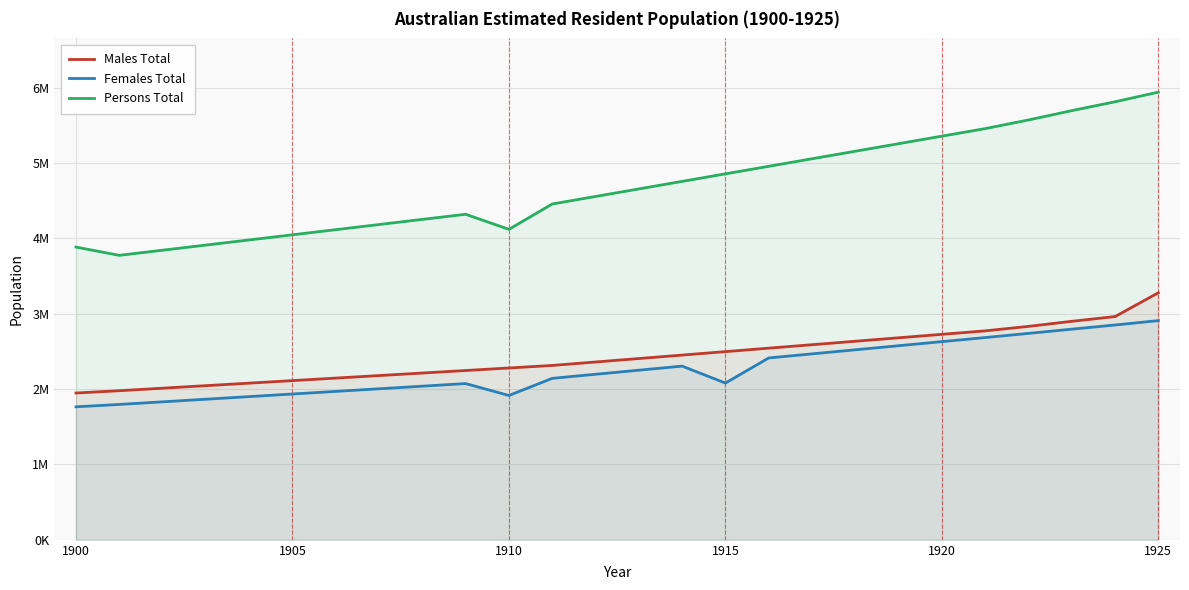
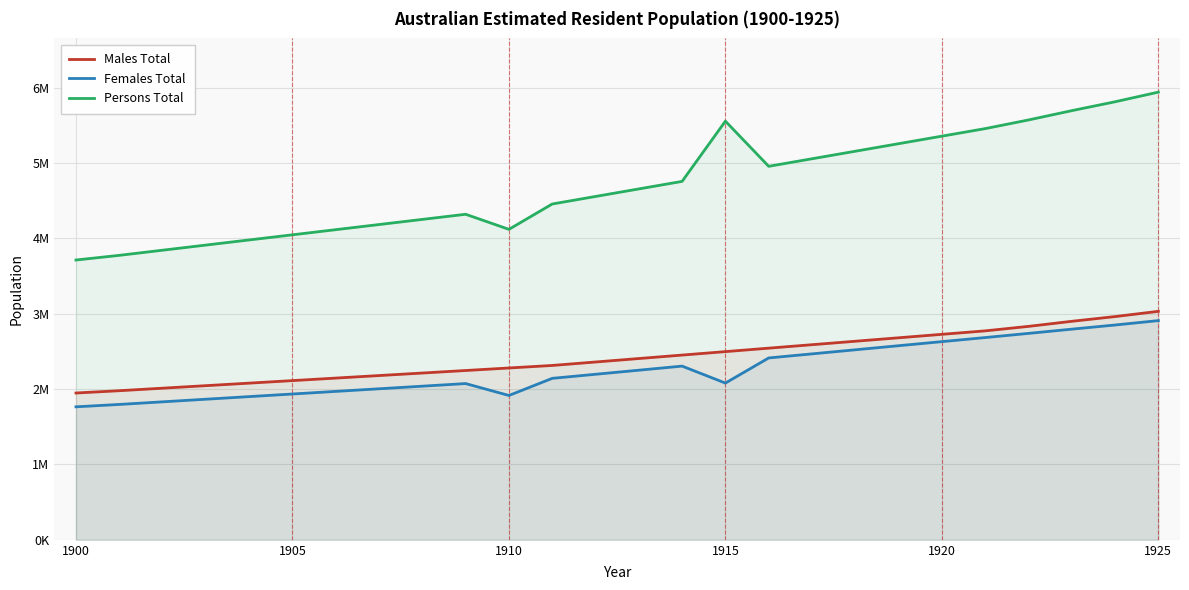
Persons Total, 1900: 3900000 -> 3700000
Persons Total, 1915: 4900000 -> 5600000
Males Total, 1925: 3300000 -> 3000000
